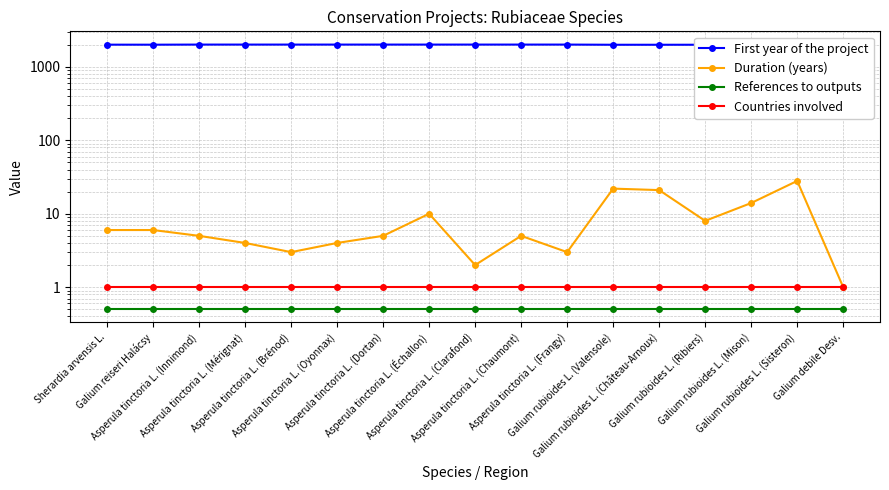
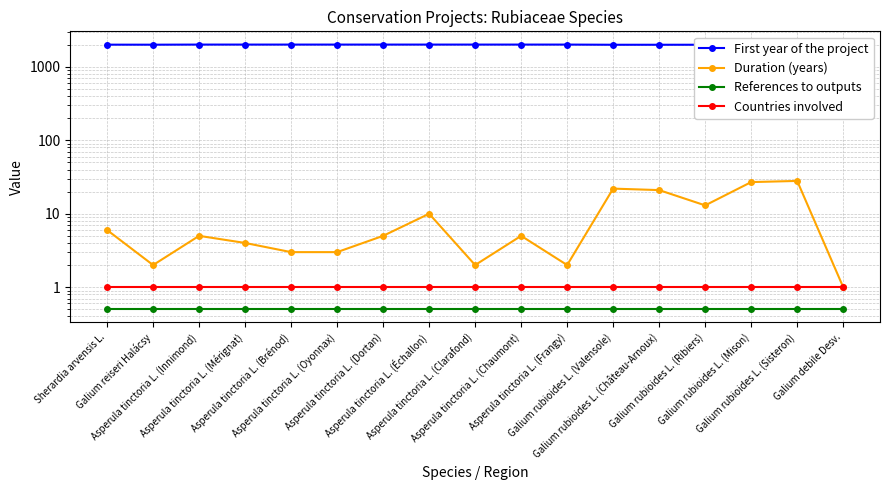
Duration (years), Galium reiseri Halácsy: 6 -> 2
Duration (years), Asperula tinctoria L. (Oyonnax): 4 -> 3
Duration (years), Asperula tinctoria L. (Frangy): 3 -> 2
Duration (years), Galium rubioides L. (Ribiers): 8 -> 13
Duration (years), Galium rubioides L. (Mison): 14 -> 27
